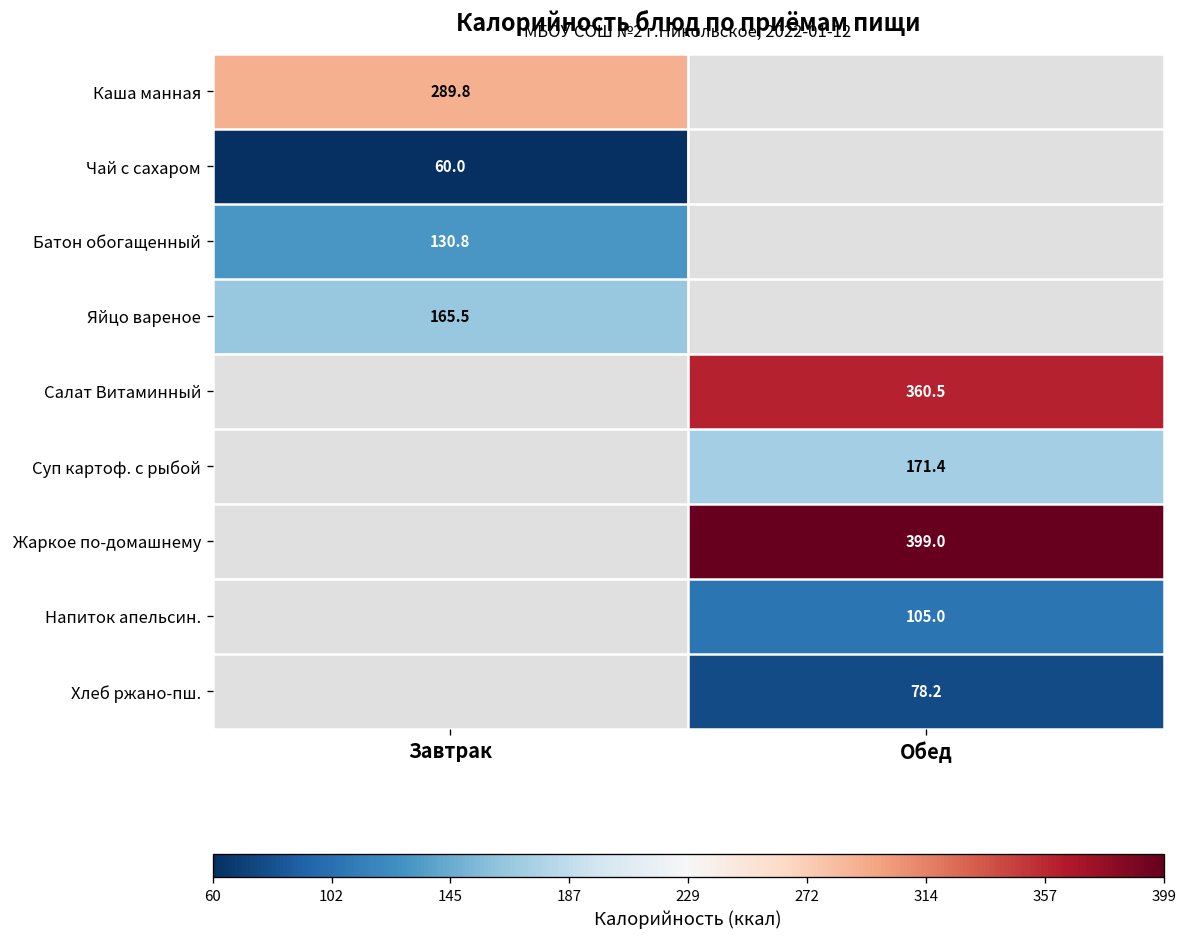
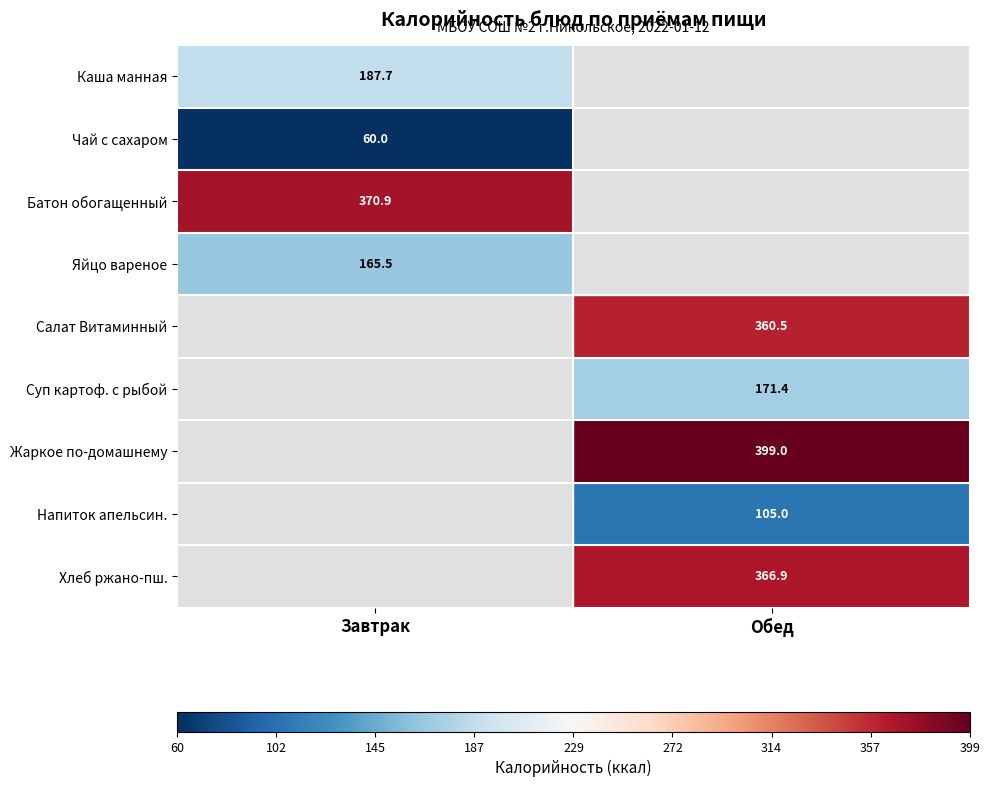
Каша манная, Завтрак: 289.8 -> 187.7
Батон обогащенный, Завтрак: 130.8 -> 370.9
Хлеб ржано-пш., Обед: 78.2 -> 366.9
